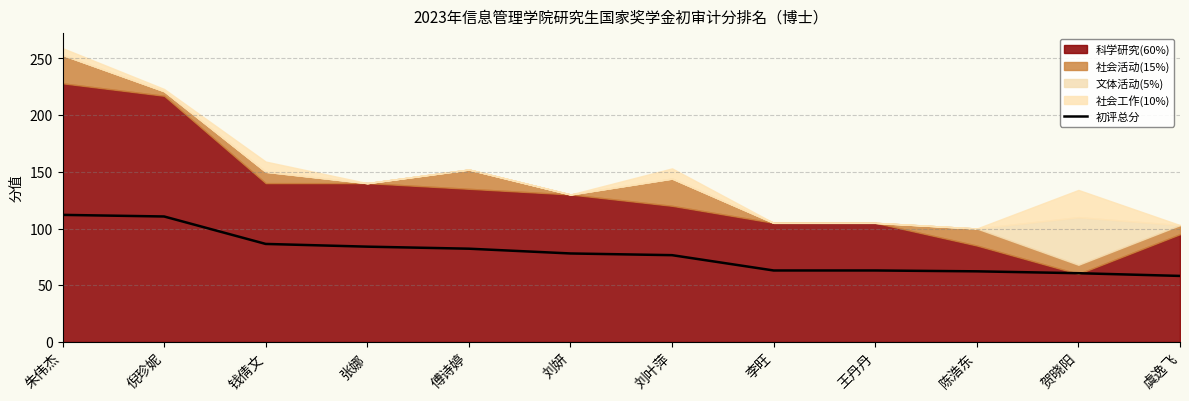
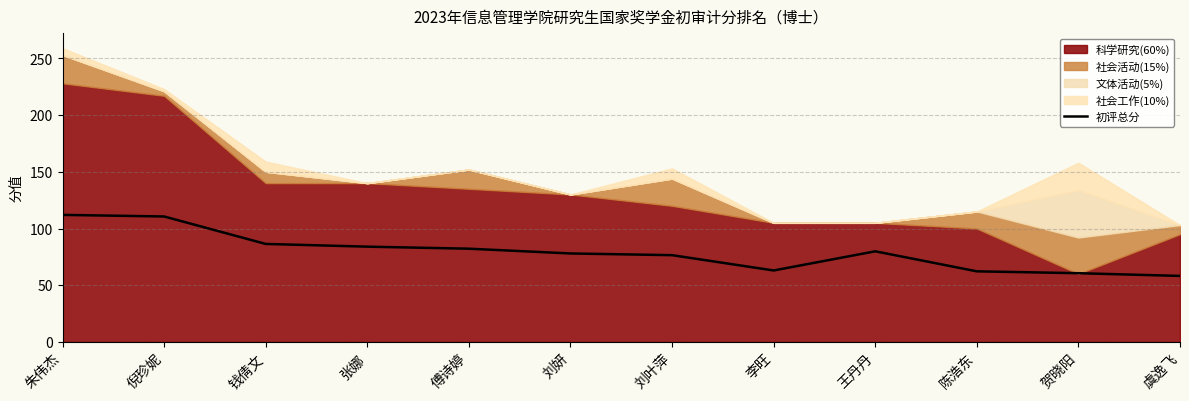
初评总分, 王丹丹: 63 -> 80
科学研究(60%), 陈浩东: 85 -> 100
社会活动(15%), 贺晓阳: 8 -> 32
